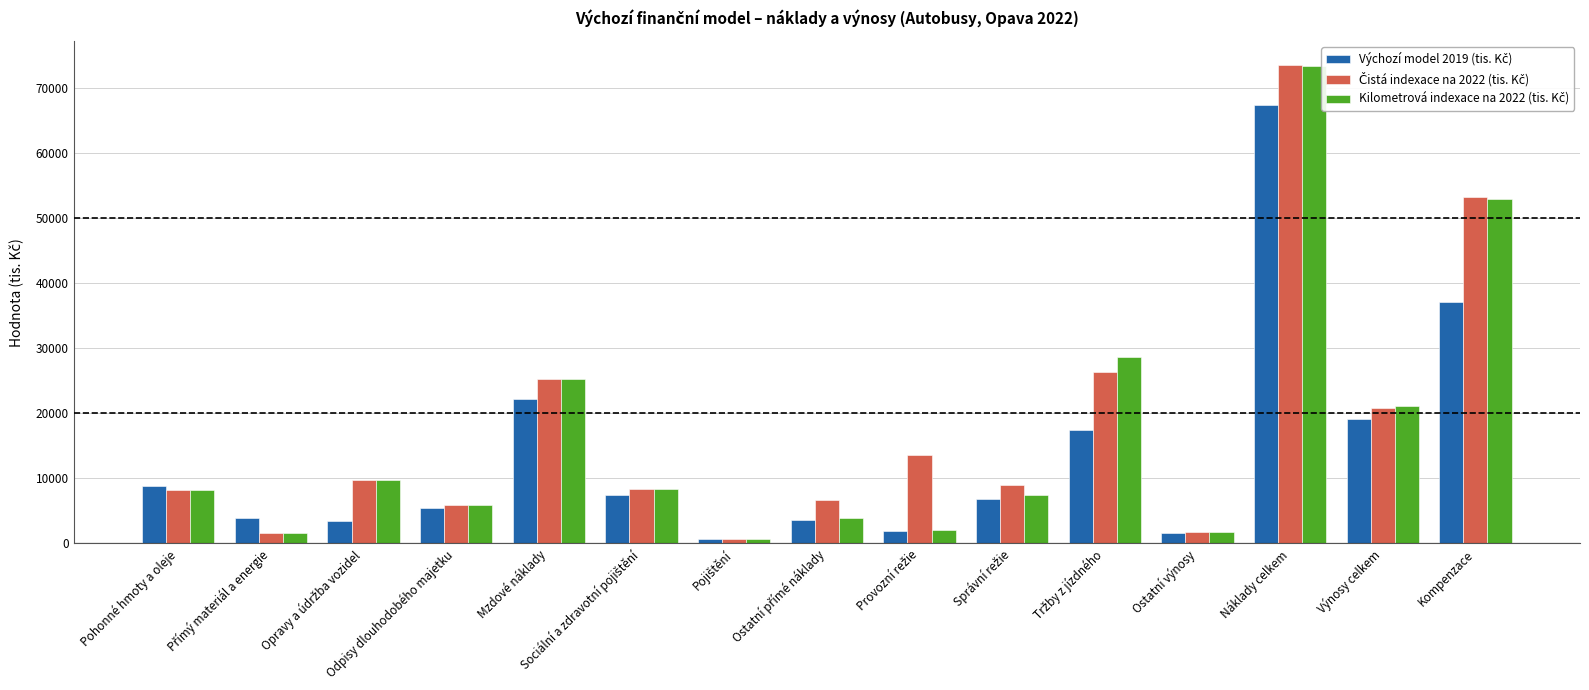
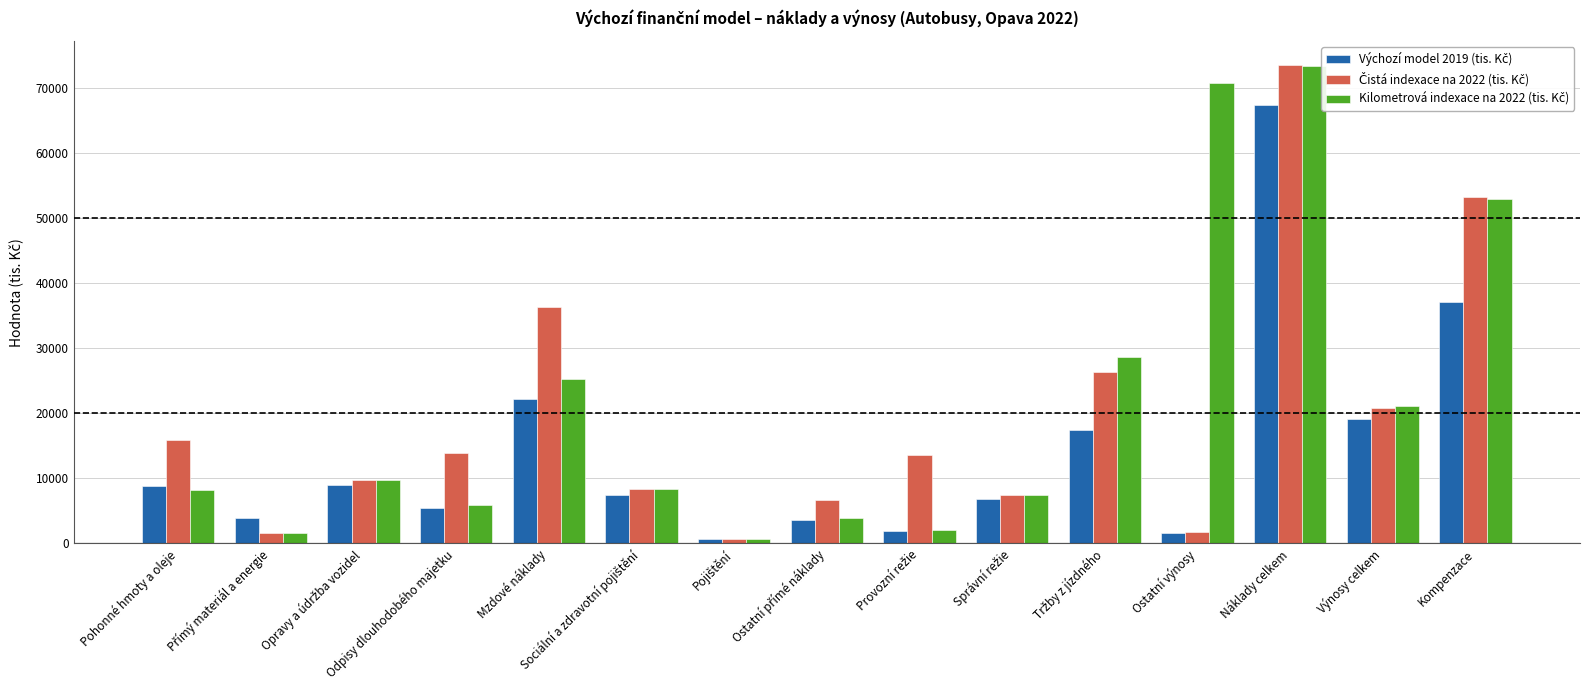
Čistá indexace na 2022 (tis. Kč), Pohonné hmoty a oleje: 8000 -> 16000
Výchozí model 2019 (tis. Kč), Opravy a údržba vozidel: 3000 -> 9000
Čistá indexace na 2022 (tis. Kč), Odpisy dlouhodobého majetku: 6000 -> 14000
Čistá indexace na 2022 (tis. Kč), Mzdové náklady: 25000 -> 36000
Čistá indexace na 2022 (tis. Kč), Správní režie: 9000 -> 8000
Kilometrová indexace na 2022 (tis. Kč), Ostatní výnosy: 2000 -> 71000
